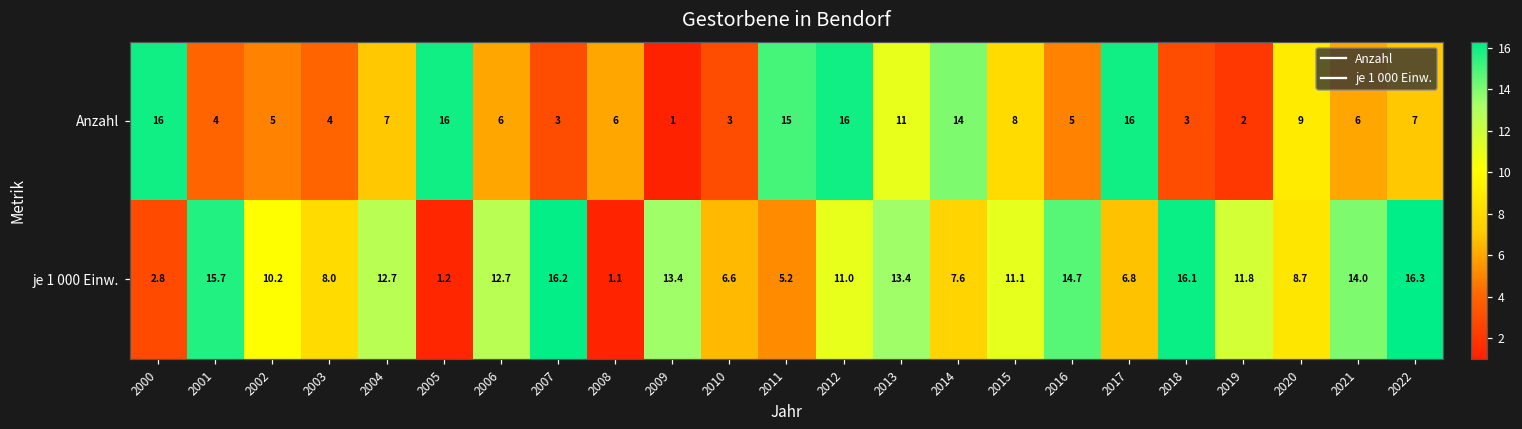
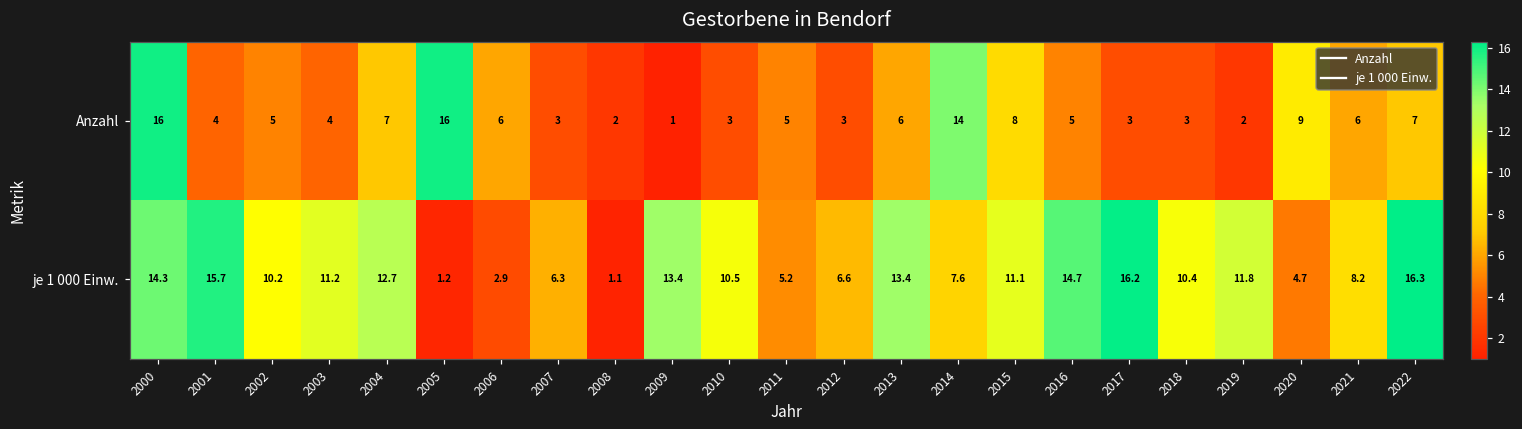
Anzahl, 2008: 6 -> 2
Anzahl, 2011: 15 -> 5
Anzahl, 2012: 16 -> 3
Anzahl, 2013: 11 -> 6
Anzahl, 2017: 16 -> 3
je 1 000 Einw., 2000: 2.8 -> 14.3
je 1 000 Einw., 2003: 8.0 -> 11.2
je 1 000 Einw., 2006: 12.7 -> 2.9
je 1 000 Einw., 2007: 16.2 -> 6.3
je 1 000 Einw., 2010: 6.6 -> 10.5
je 1 000 Einw., 2012: 11.0 -> 6.6
je 1 000 Einw., 2017: 6.8 -> 16.2
je 1 000 Einw., 2018: 16.1 -> 10.4
je 1 000 Einw., 2020: 8.7 -> 4.7
je 1 000 Einw., 2021: 14.0 -> 8.2
